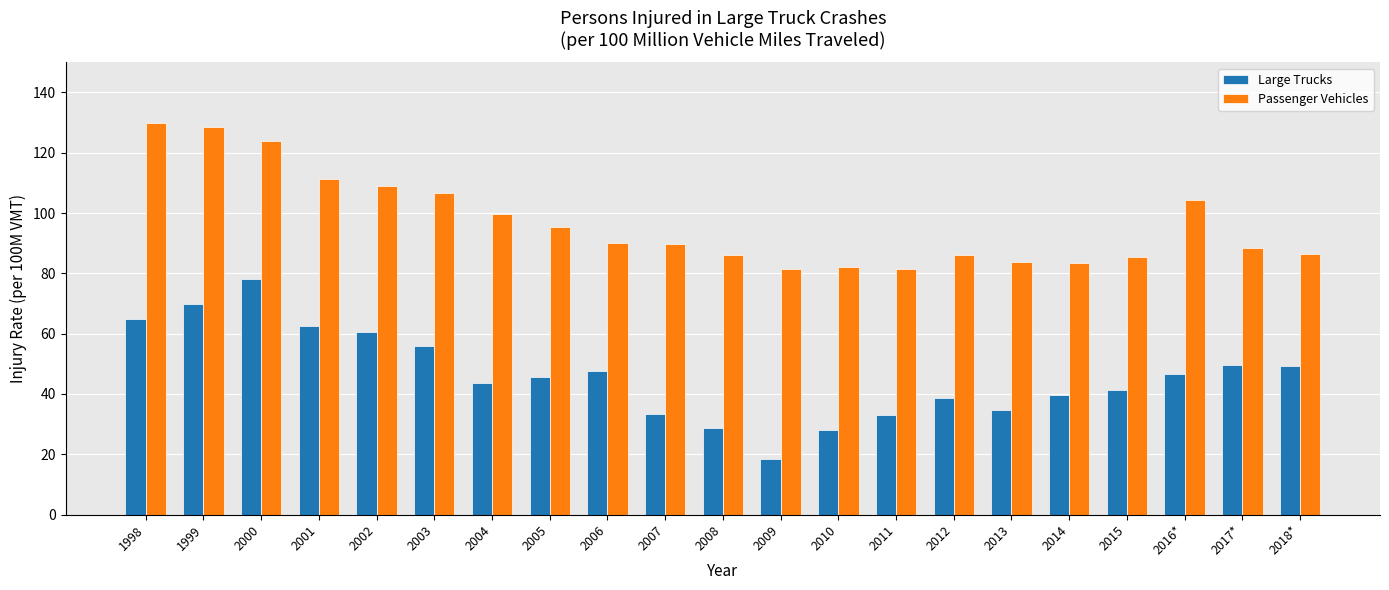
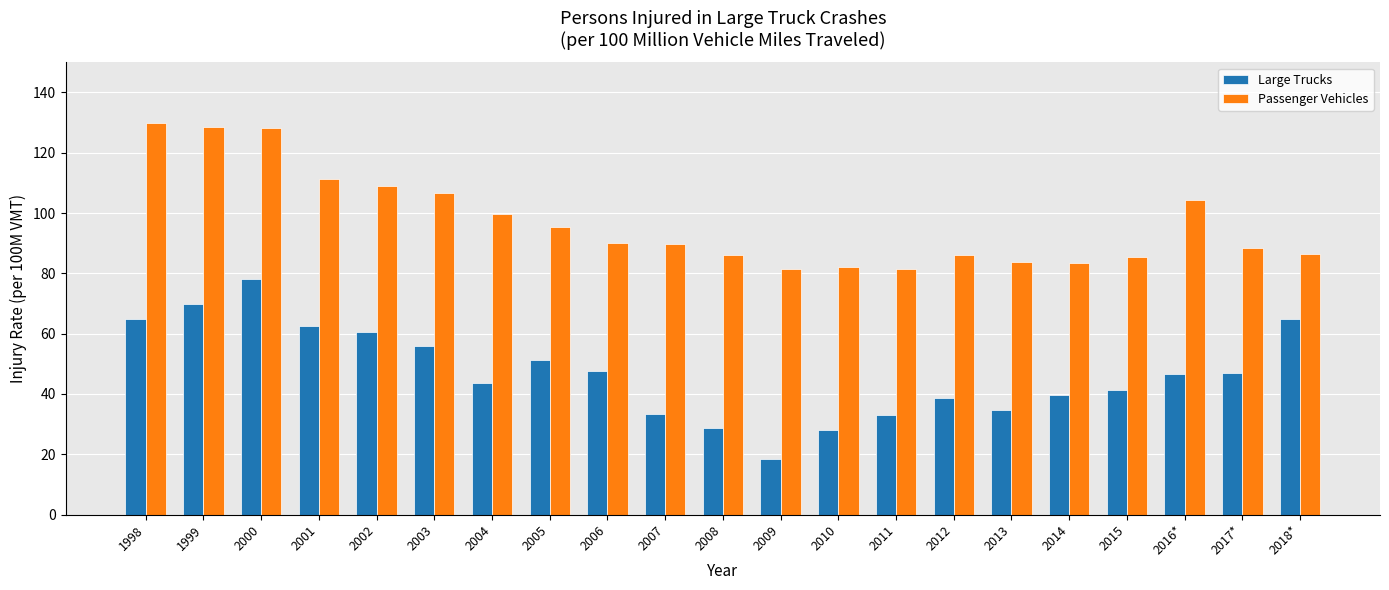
Passenger Vehicles, 2000: 124 -> 128
Large Trucks, 2005: 46 -> 51
Large Trucks, 2017*: 50 -> 47
Large Trucks, 2018*: 49 -> 65
